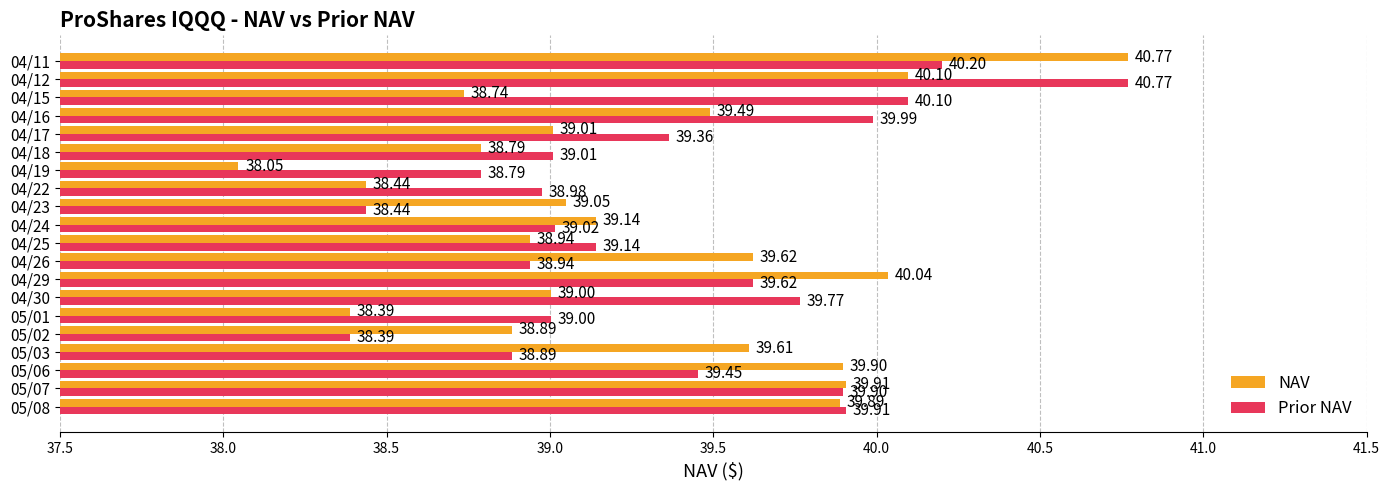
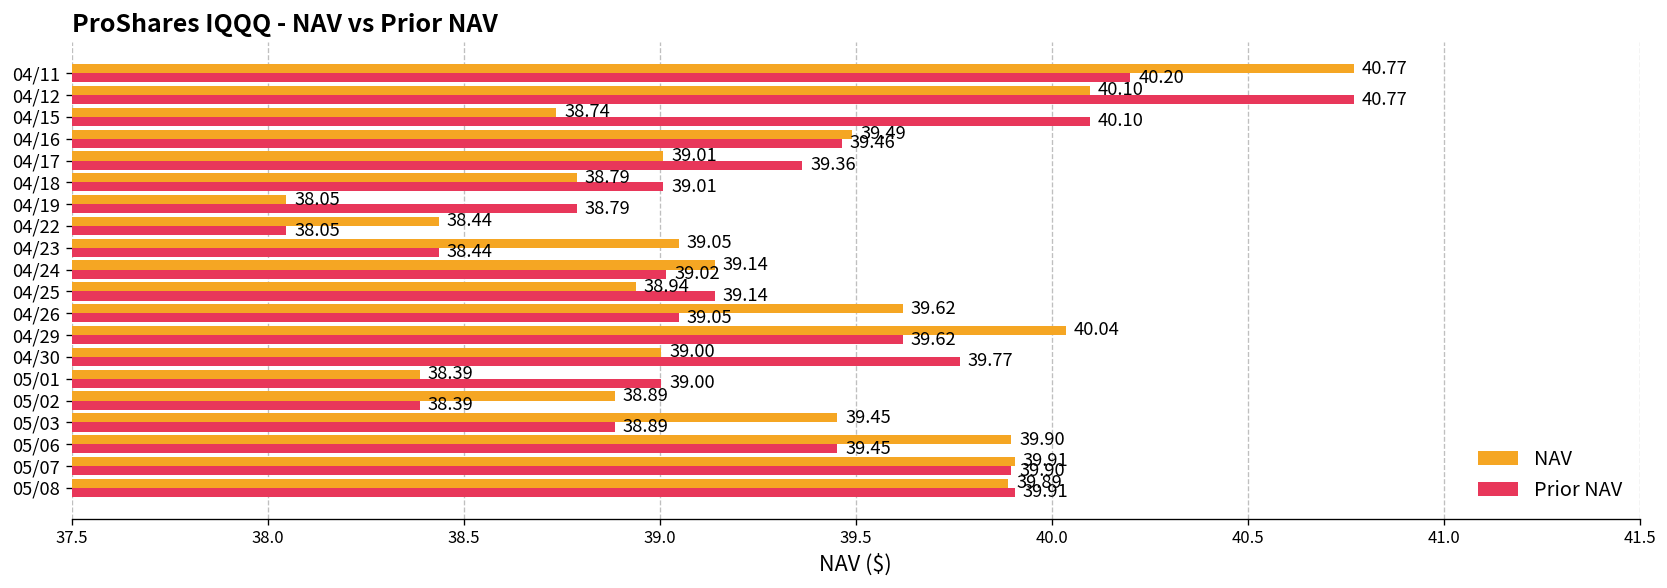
Prior NAV, 04/16: 39.99 -> 39.46
Prior NAV, 04/22: 38.98 -> 38.05
Prior NAV, 04/26: 38.94 -> 39.05
NAV, 05/03: 39.61 -> 39.45
